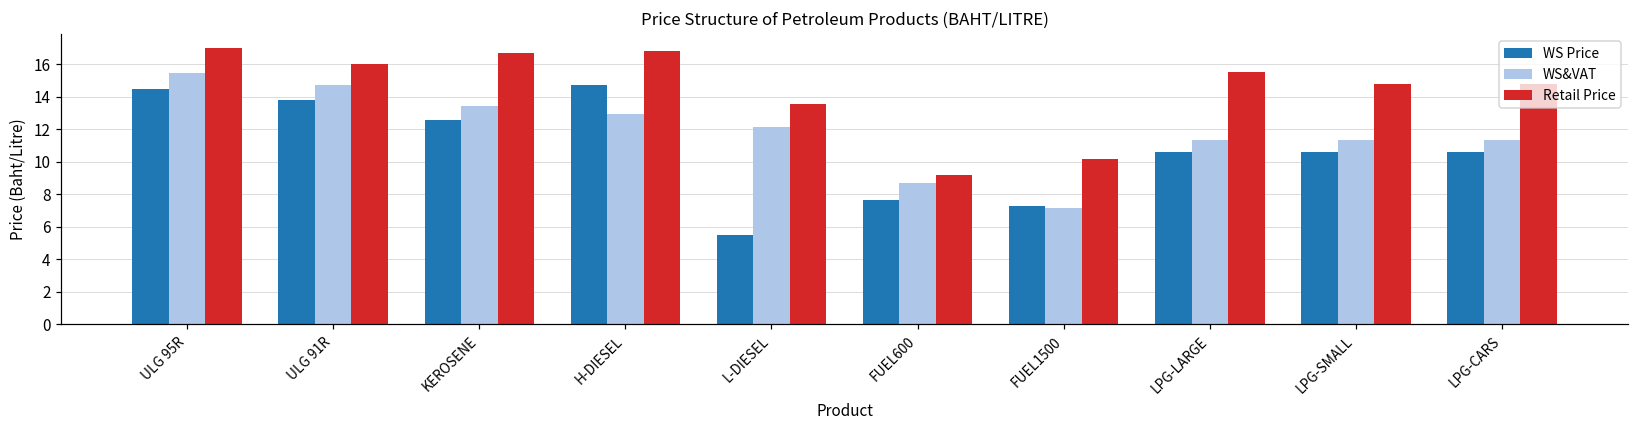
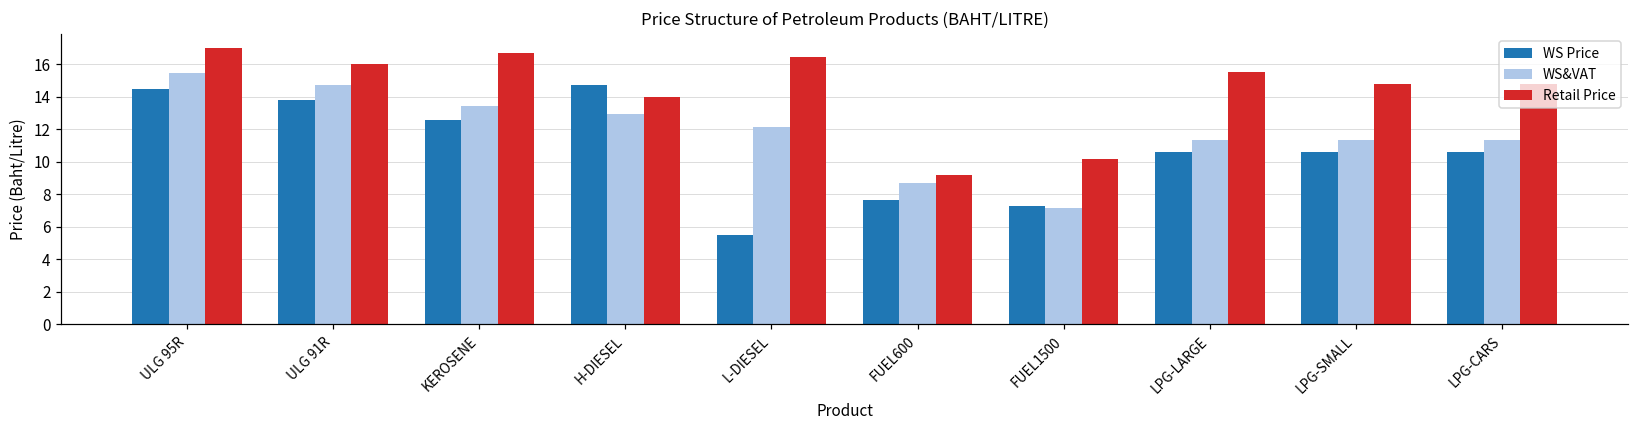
Retail Price, H-DIESEL: 16.8 -> 14.0
Retail Price, L-DIESEL: 13.6 -> 16.5
